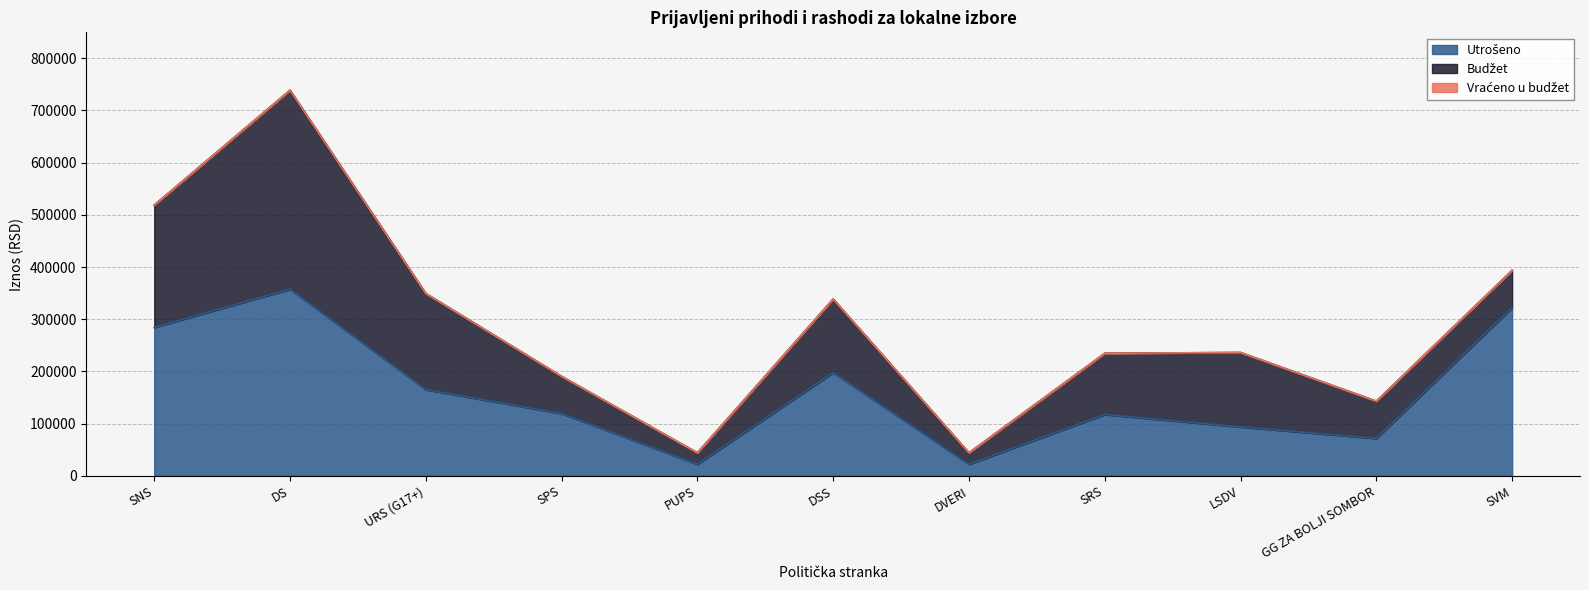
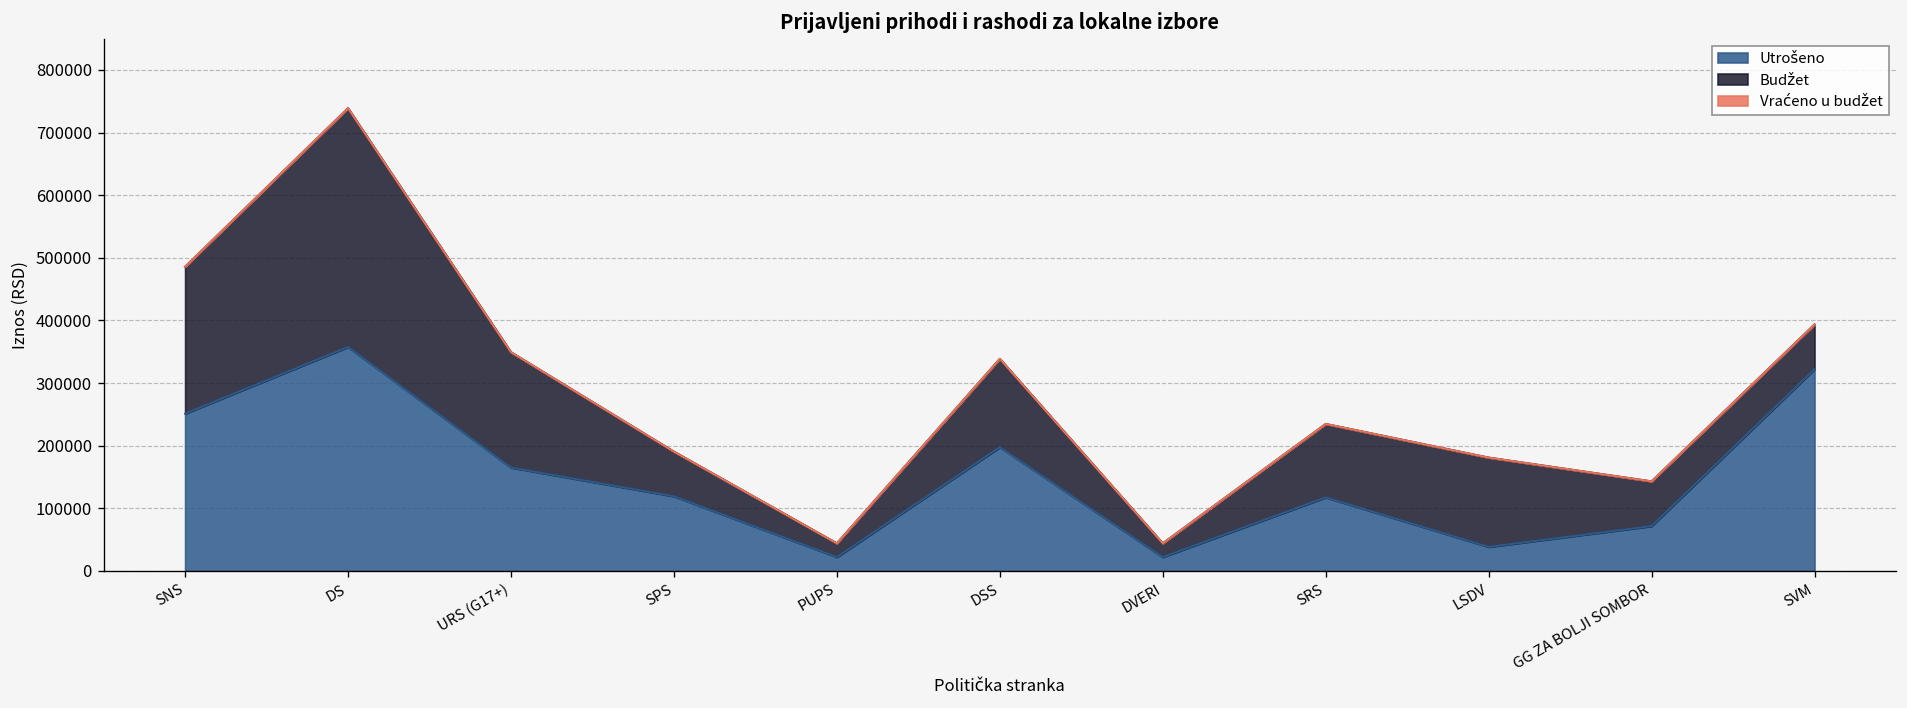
Utrošeno, SNS: 280000 -> 250000
Utrošeno, LSDV: 90000 -> 40000
